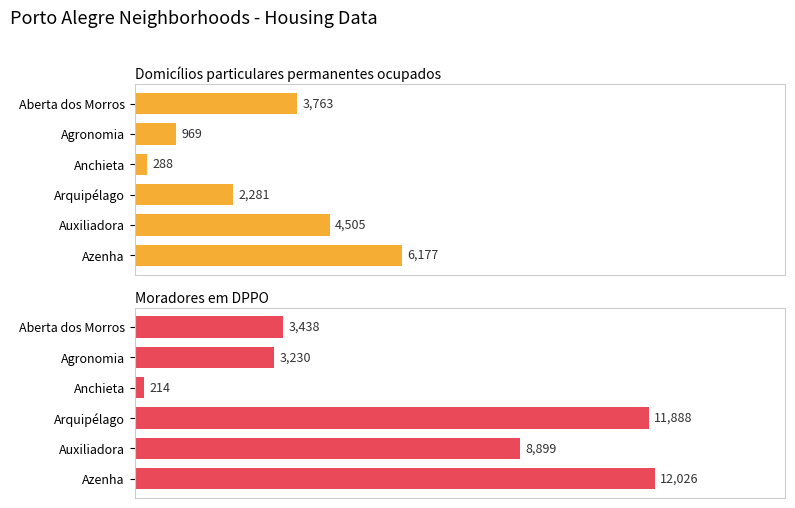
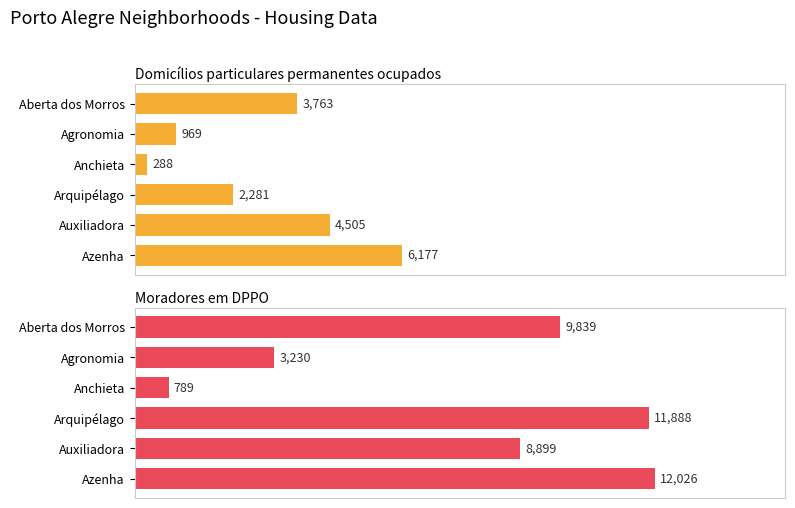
Moradores em DPPO, Aberta dos Morros: 3,438 -> 9,839
Moradores em DPPO, Anchieta: 214 -> 789
